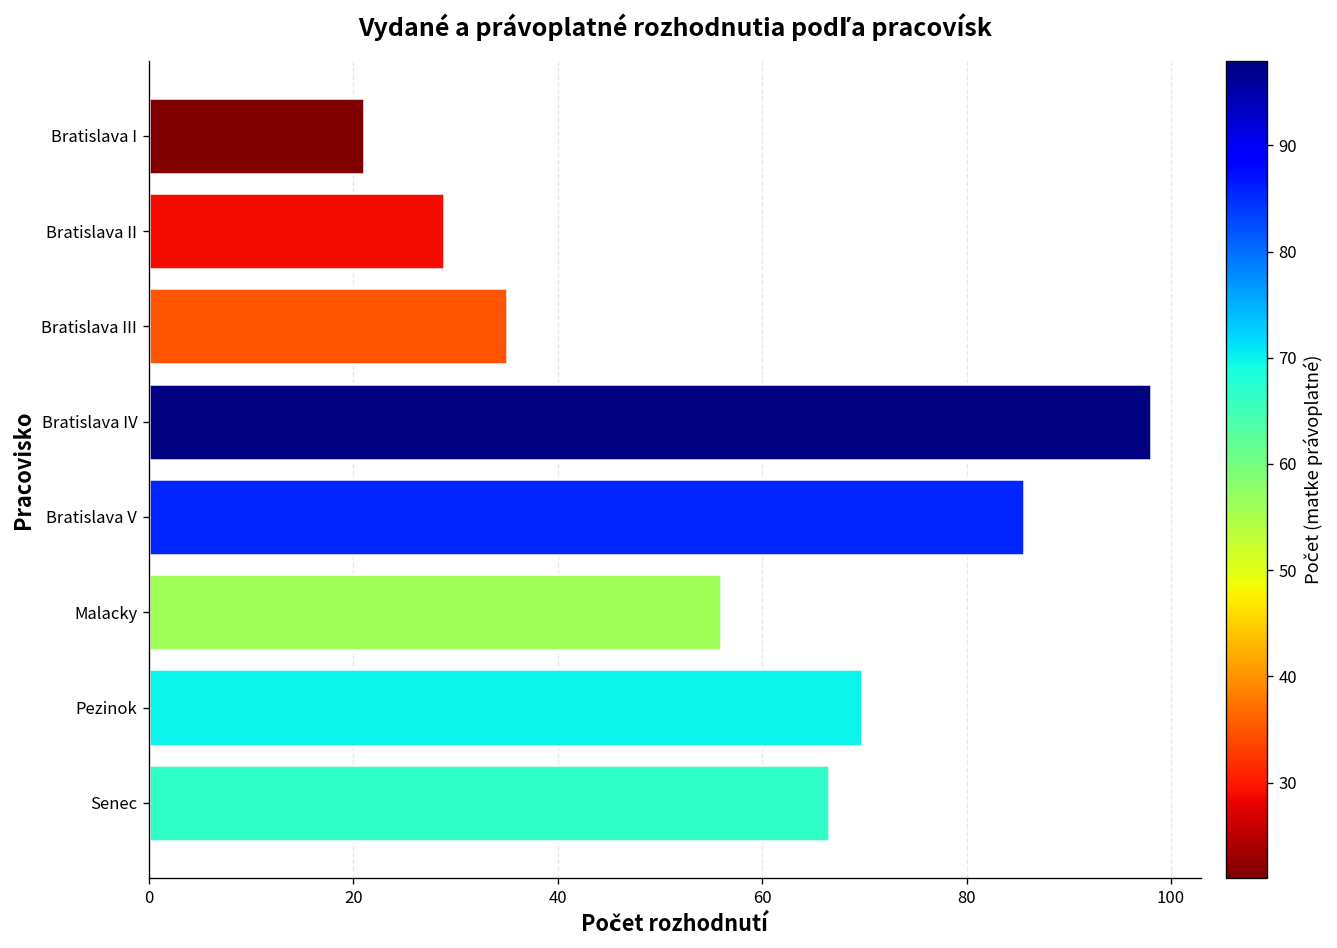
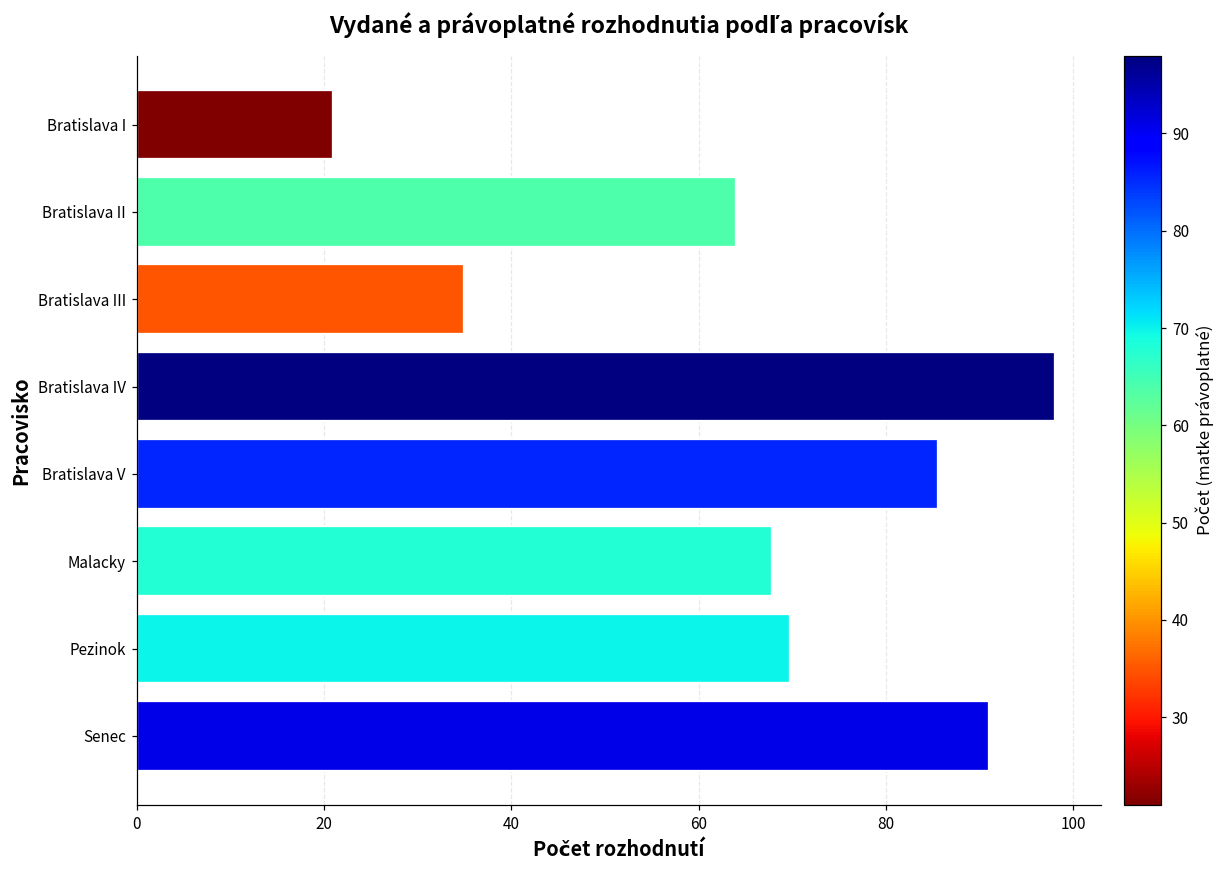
Bratislava II: 29 -> 64
Malacky: 56 -> 68
Senec: 67 -> 91
